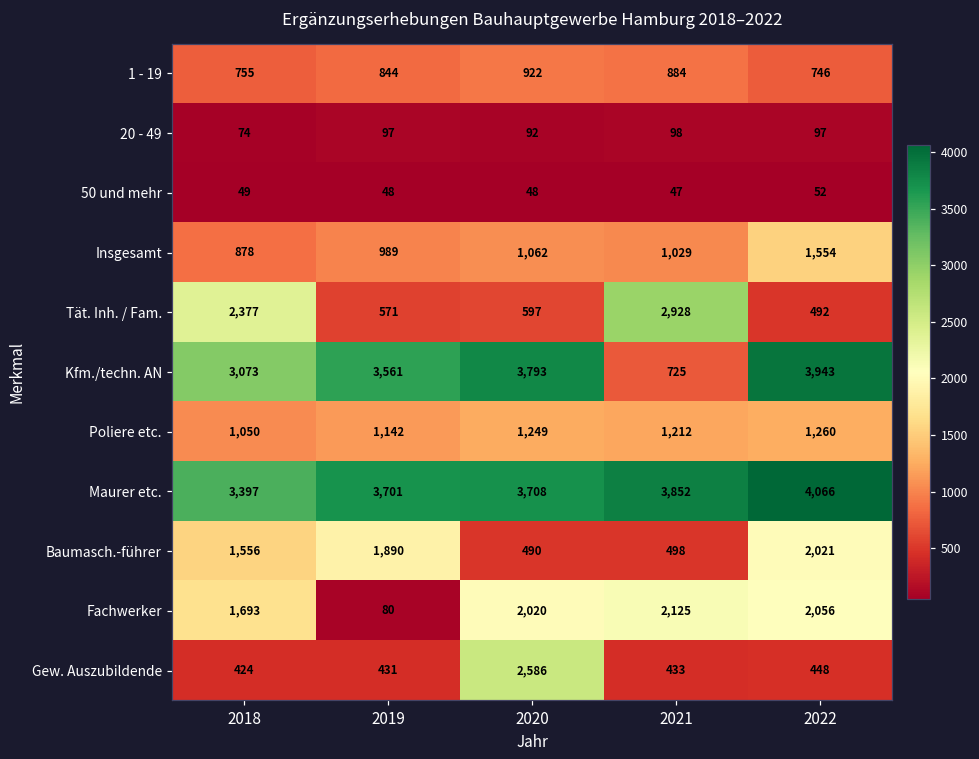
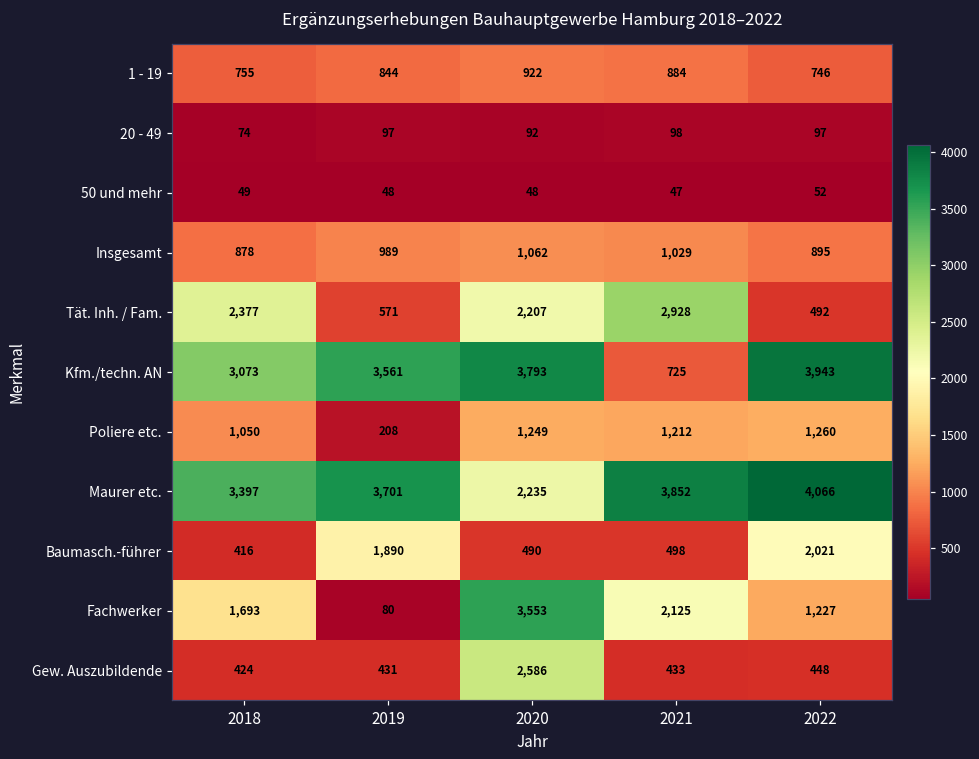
Insgesamt, 2022: 1,554 -> 895
Tät. Inh. / Fam., 2020: 597 -> 2,207
Poliere etc., 2019: 1,142 -> 208
Maurer etc., 2020: 3,708 -> 2,235
Baumasch.-führer, 2018: 1,556 -> 416
Fachwerker, 2020: 2,020 -> 3,553
Fachwerker, 2022: 2,056 -> 1,227
